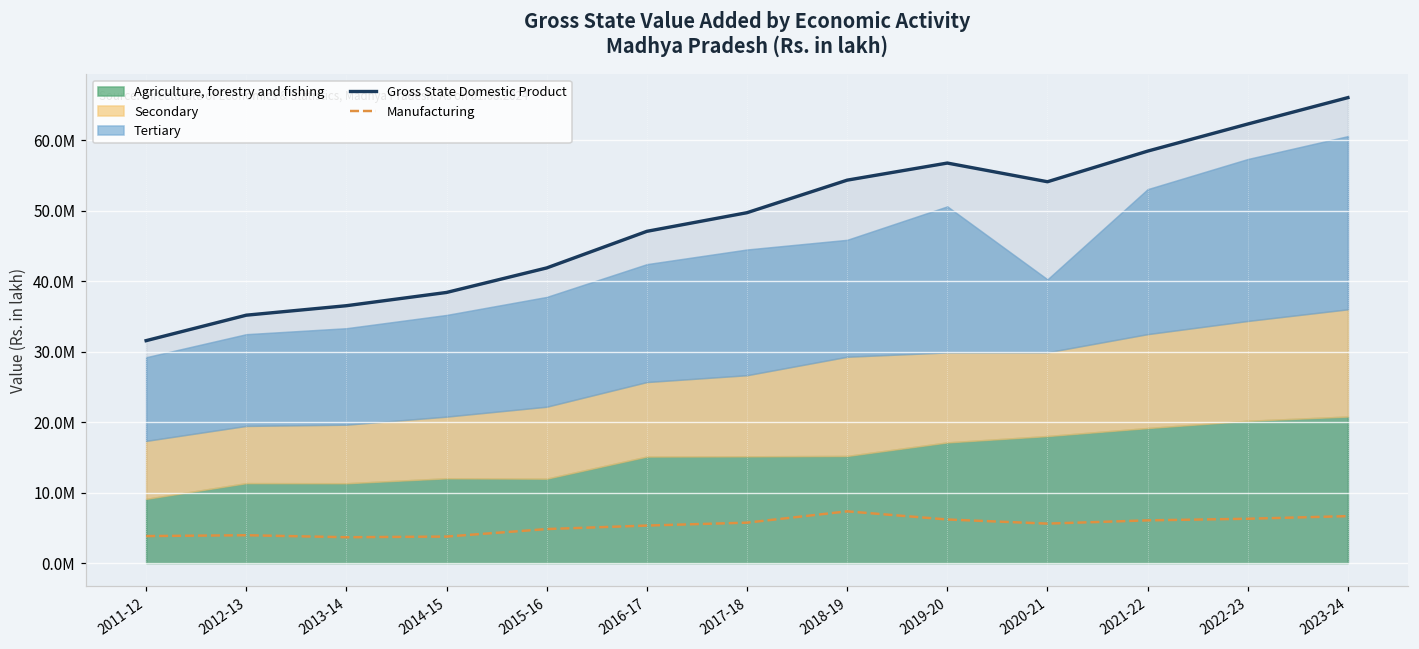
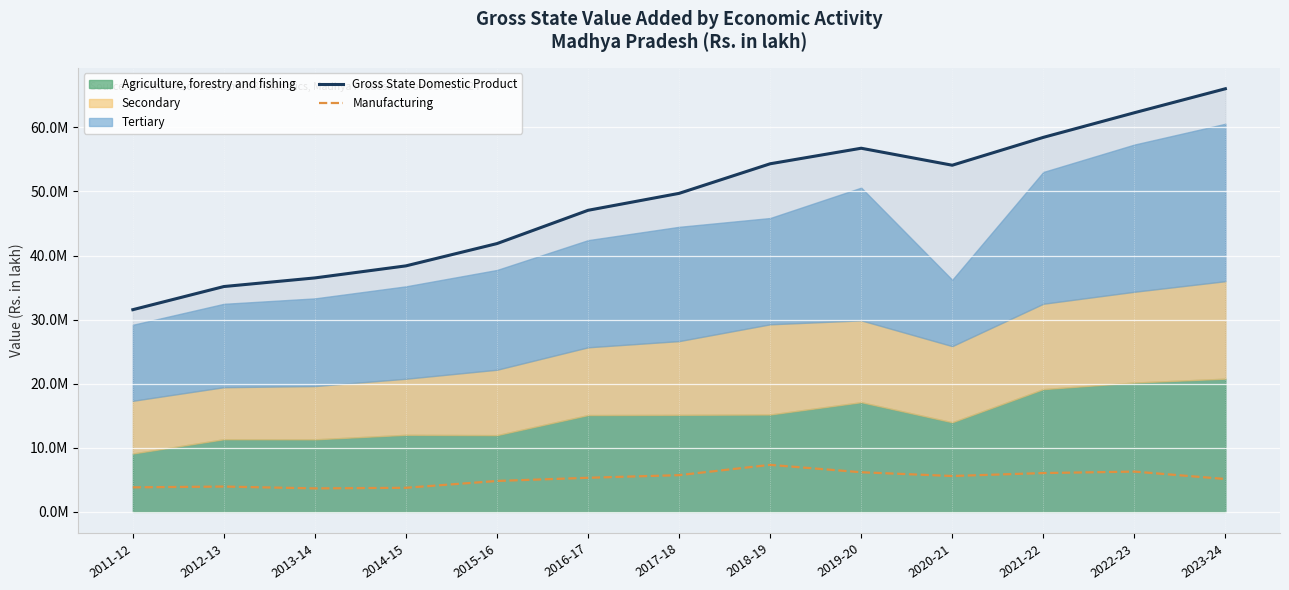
Agriculture, forestry and fishing, 2020-21: 18000000 -> 14000000
Manufacturing, 2023-24: 7000000 -> 5000000
